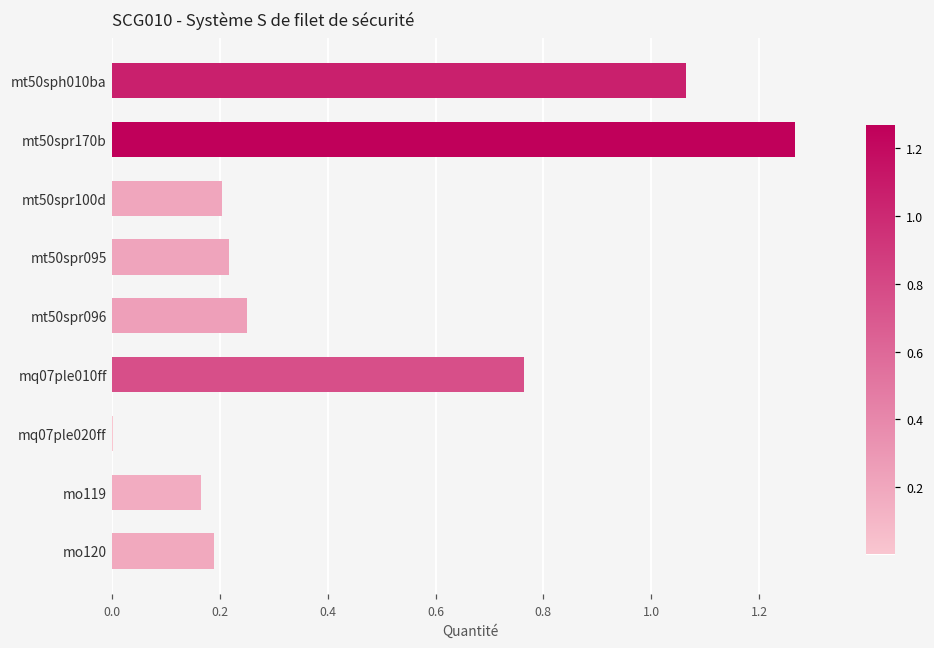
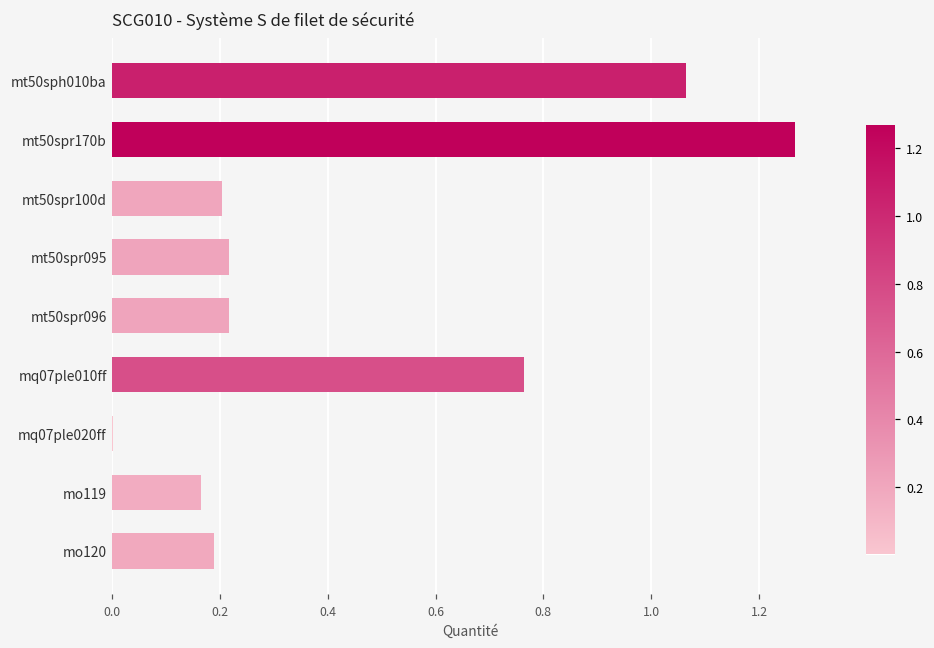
mt50spr096: 0.25 -> 0.22
